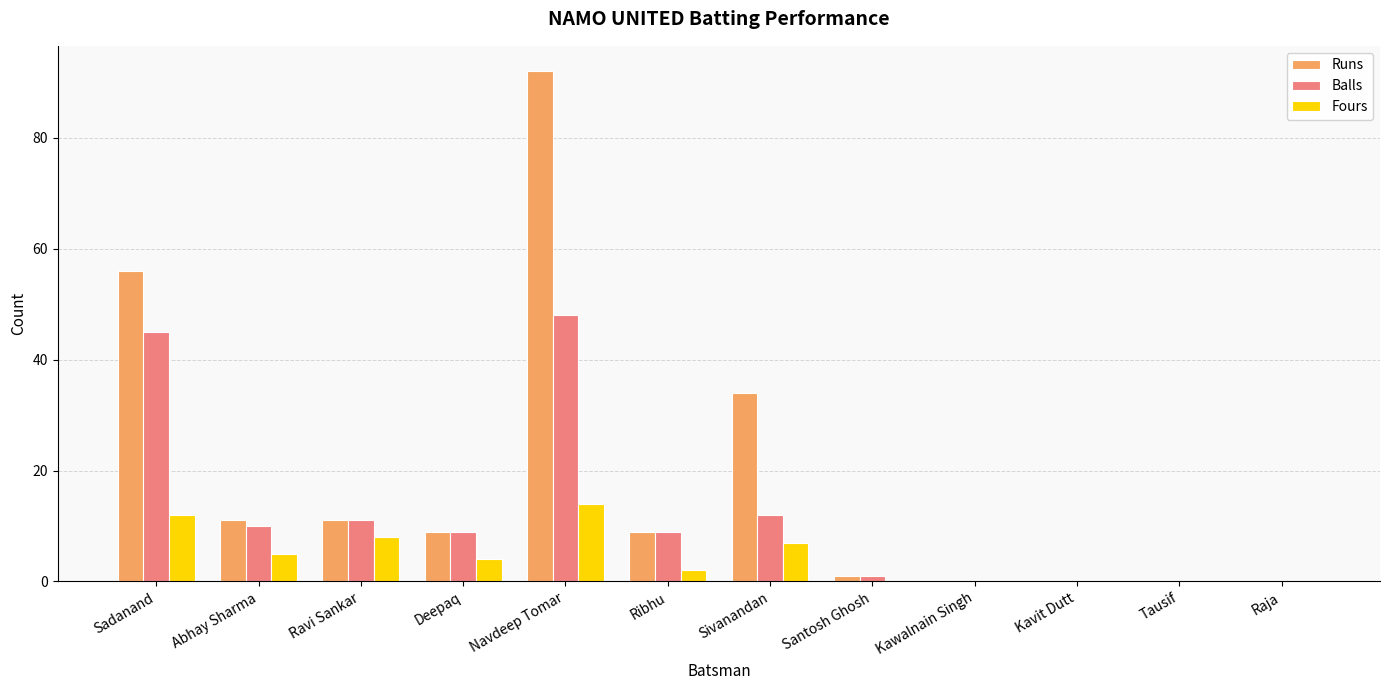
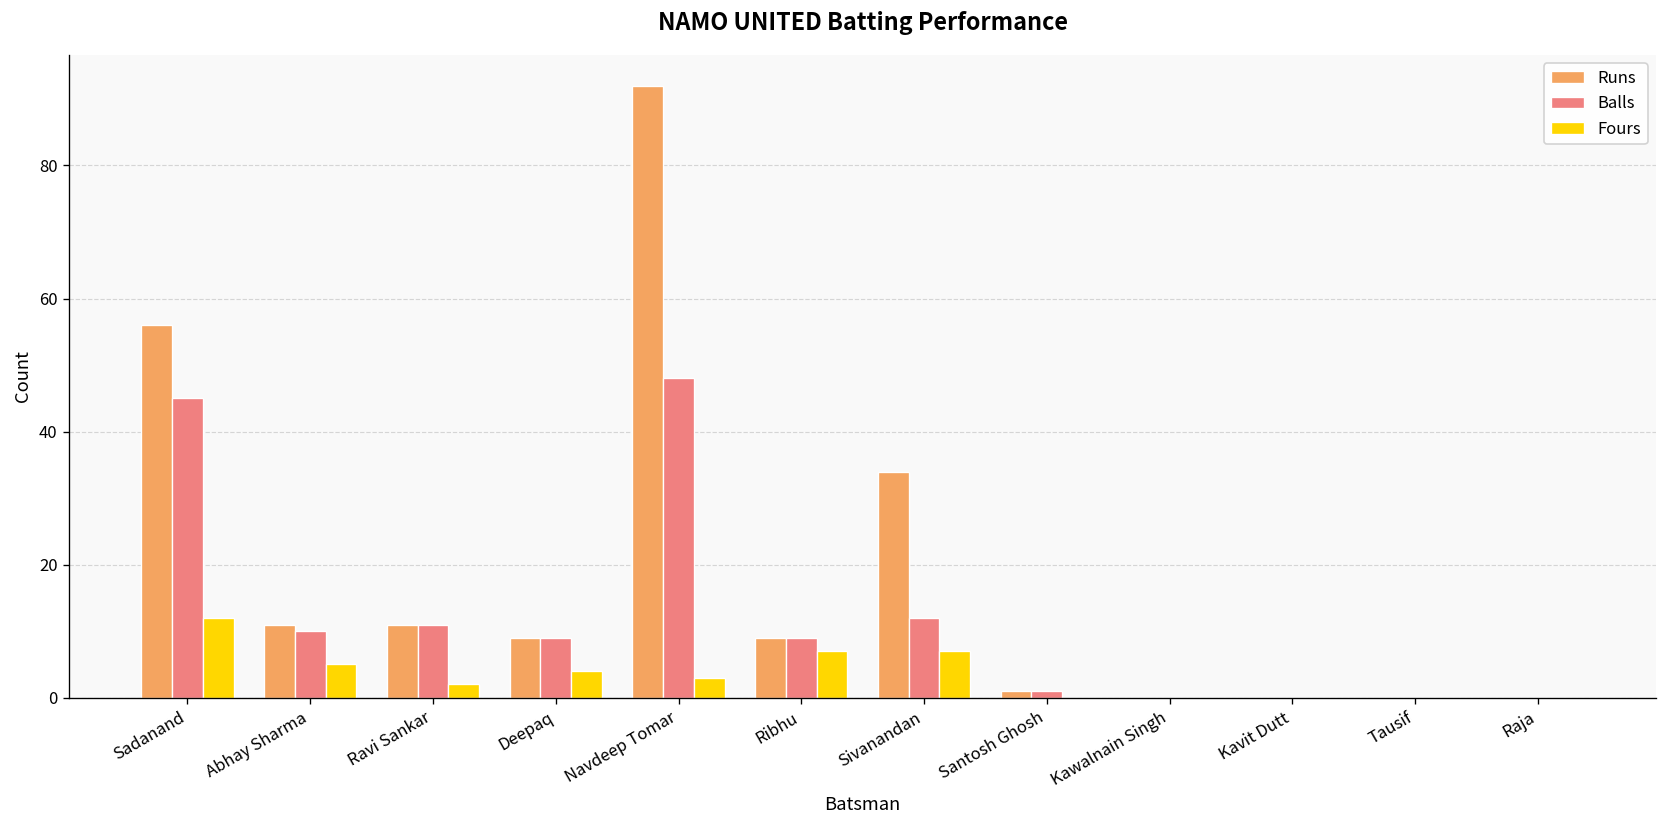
Fours, Ravi Sankar: 8 -> 2
Fours, Navdeep Tomar: 14 -> 3
Fours, Ribhu: 2 -> 7
